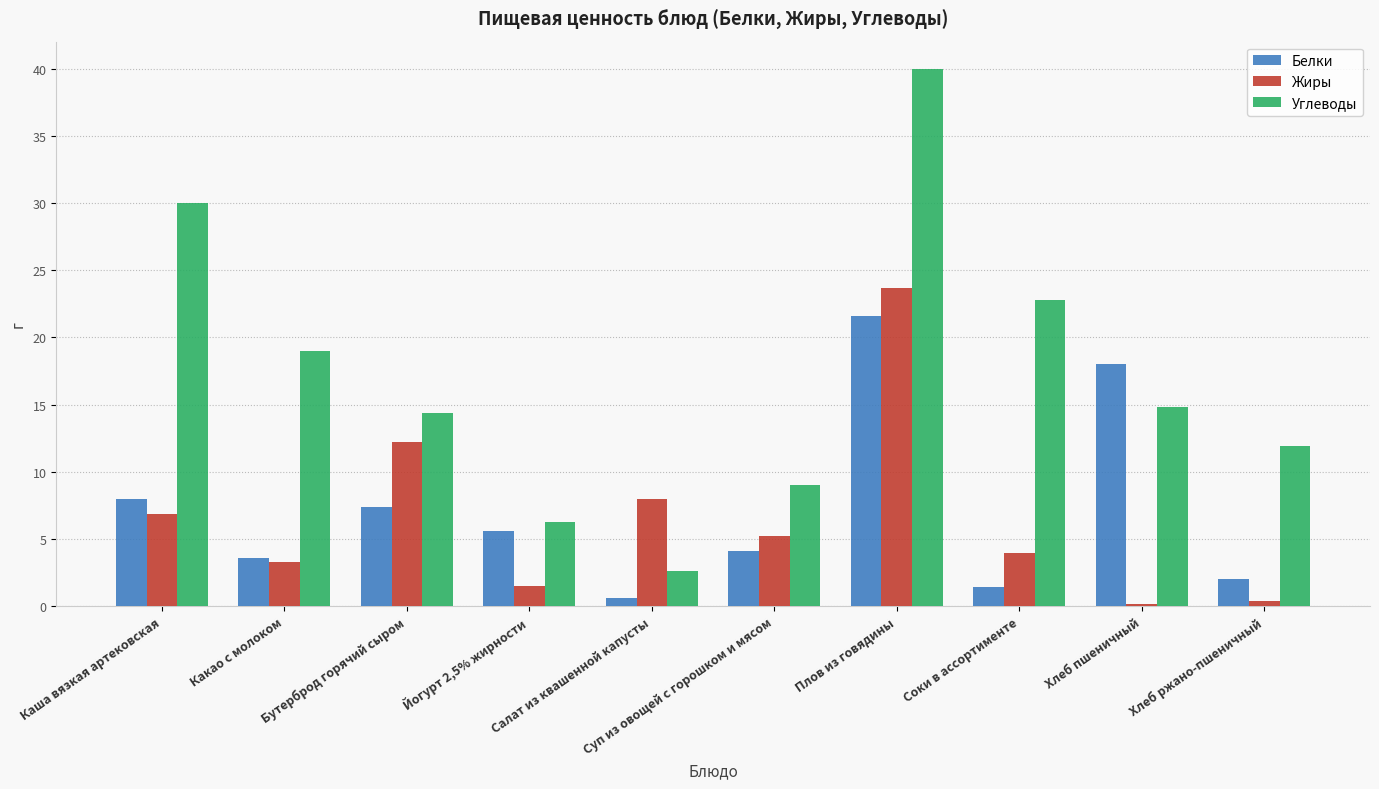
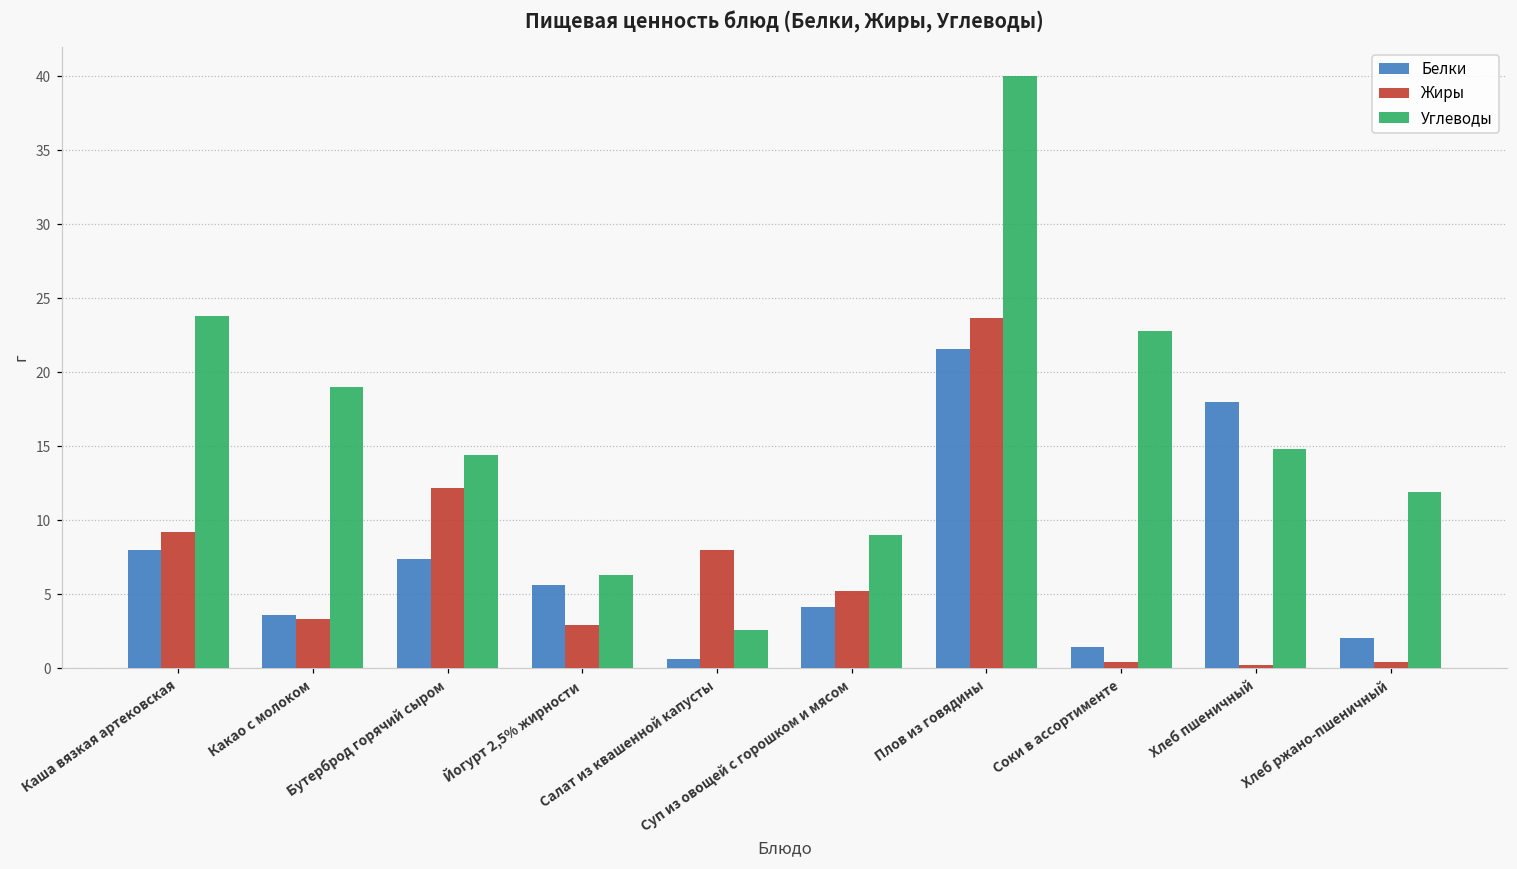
Жиры, Каша вязкая артековская: 6.9 -> 9.2
Углеводы, Каша вязкая артековская: 30.0 -> 23.8
Жиры, Йогурт 2,5% жирности: 1.5 -> 2.9
Жиры, Соки в ассортименте: 4.0 -> 0.4
